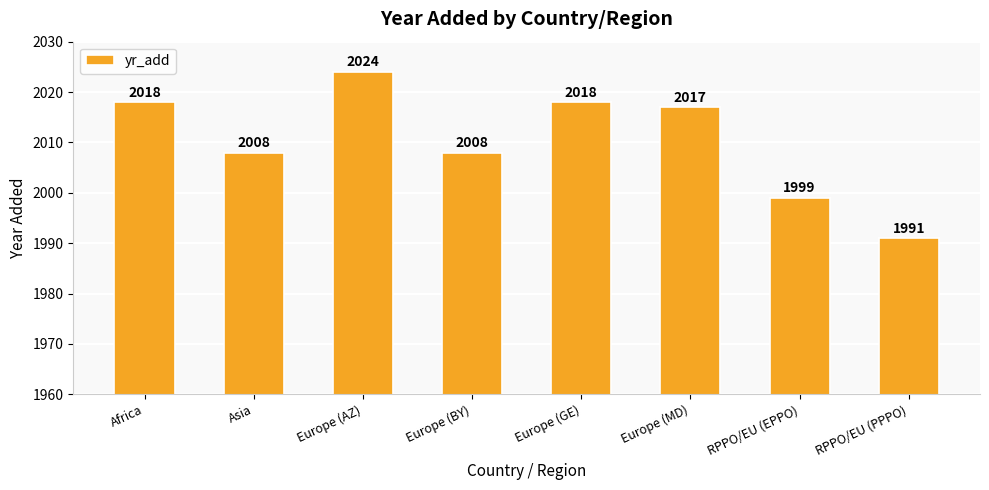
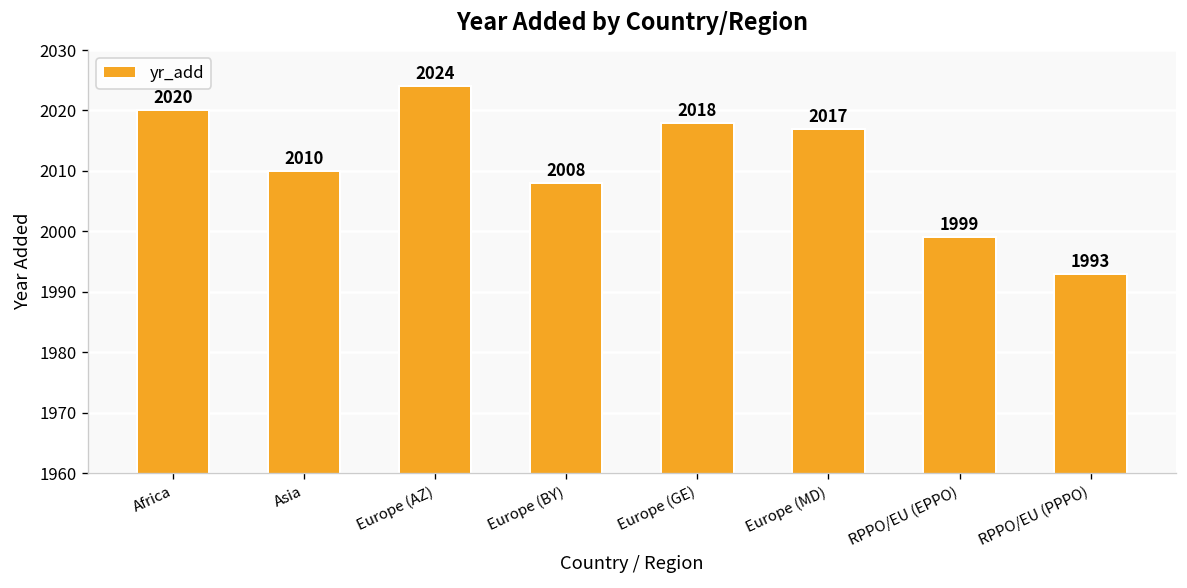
Africa: 2018 -> 2020
Asia: 2008 -> 2010
RPPO/EU (PPPO): 1991 -> 1993
